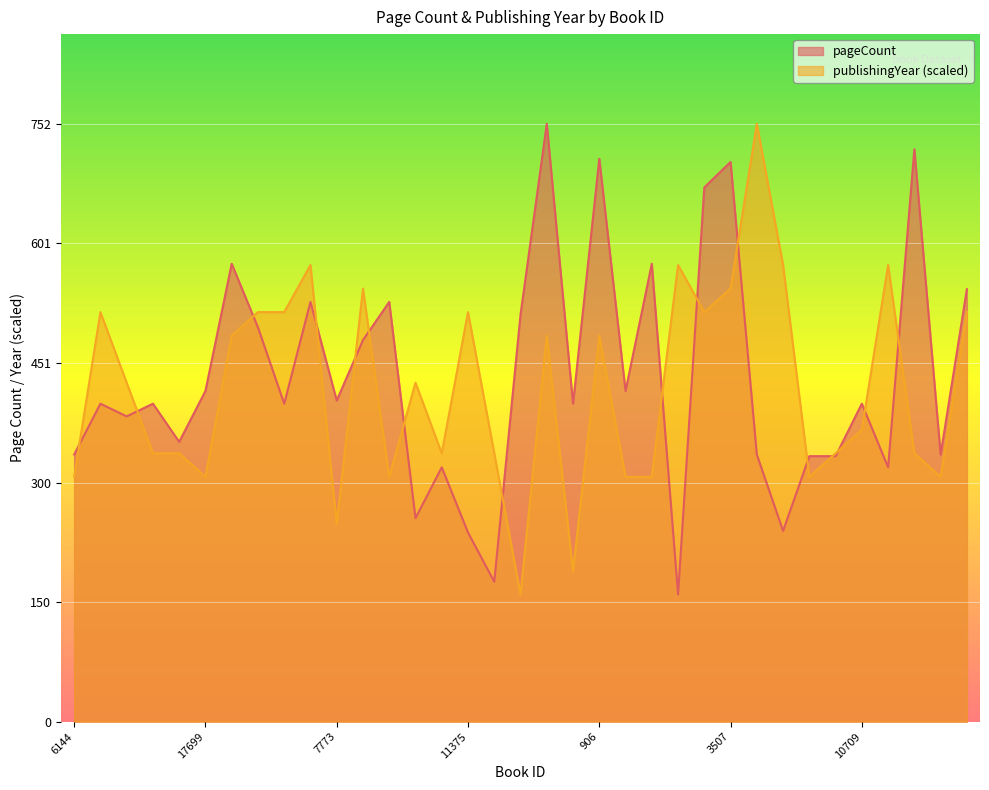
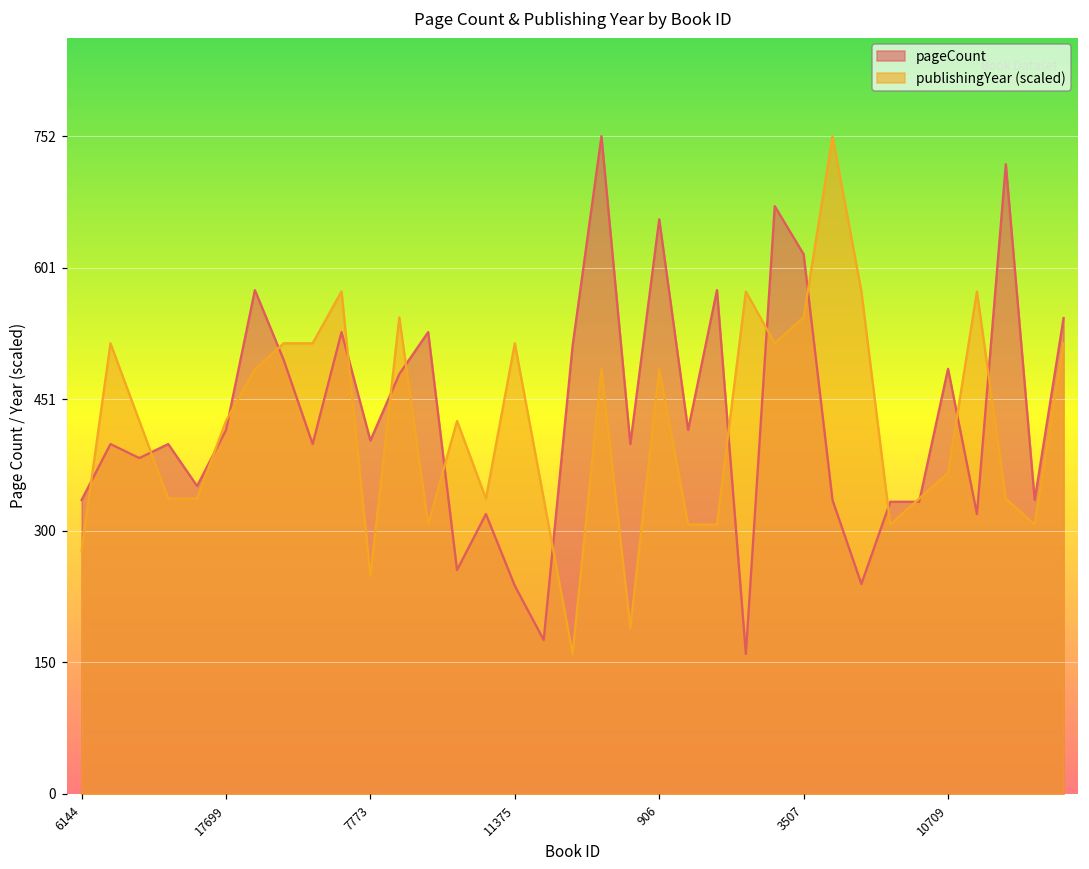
publishingYear (scaled), 6144: 310 -> 280
publishingYear (scaled), 17699: 310 -> 430
pageCount, 906: 710 -> 660
pageCount, 3507: 700 -> 620
pageCount, 10709: 400 -> 490
